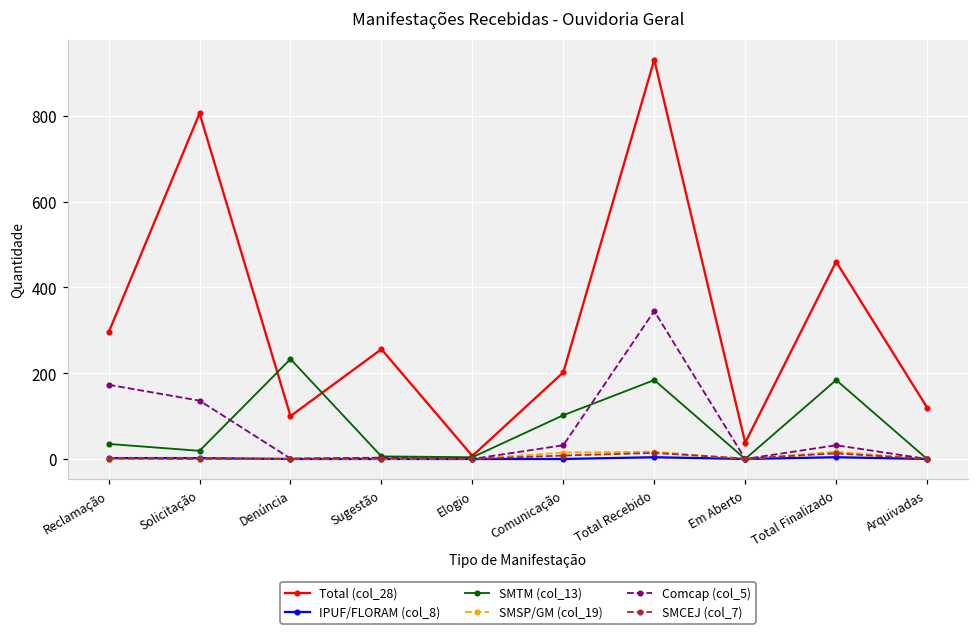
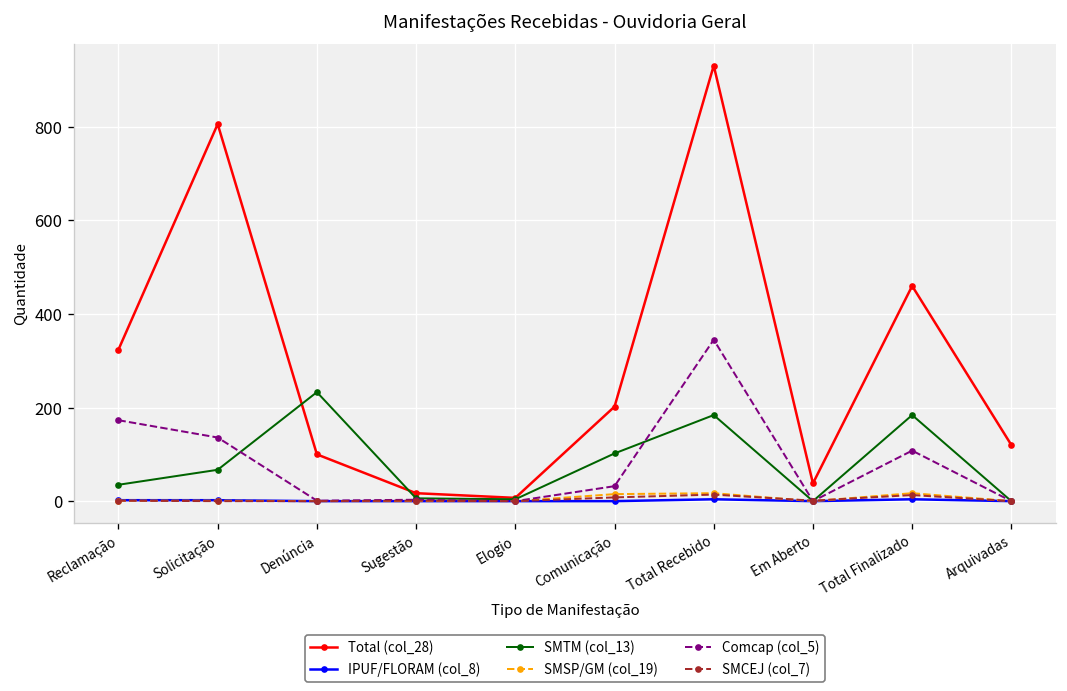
Total (col_28), Reclamação: 300 -> 320
SMTM (col_13), Solicitação: 20 -> 70
Total (col_28), Sugestão: 260 -> 20
Comcap (col_5), Total Finalizado: 30 -> 110
